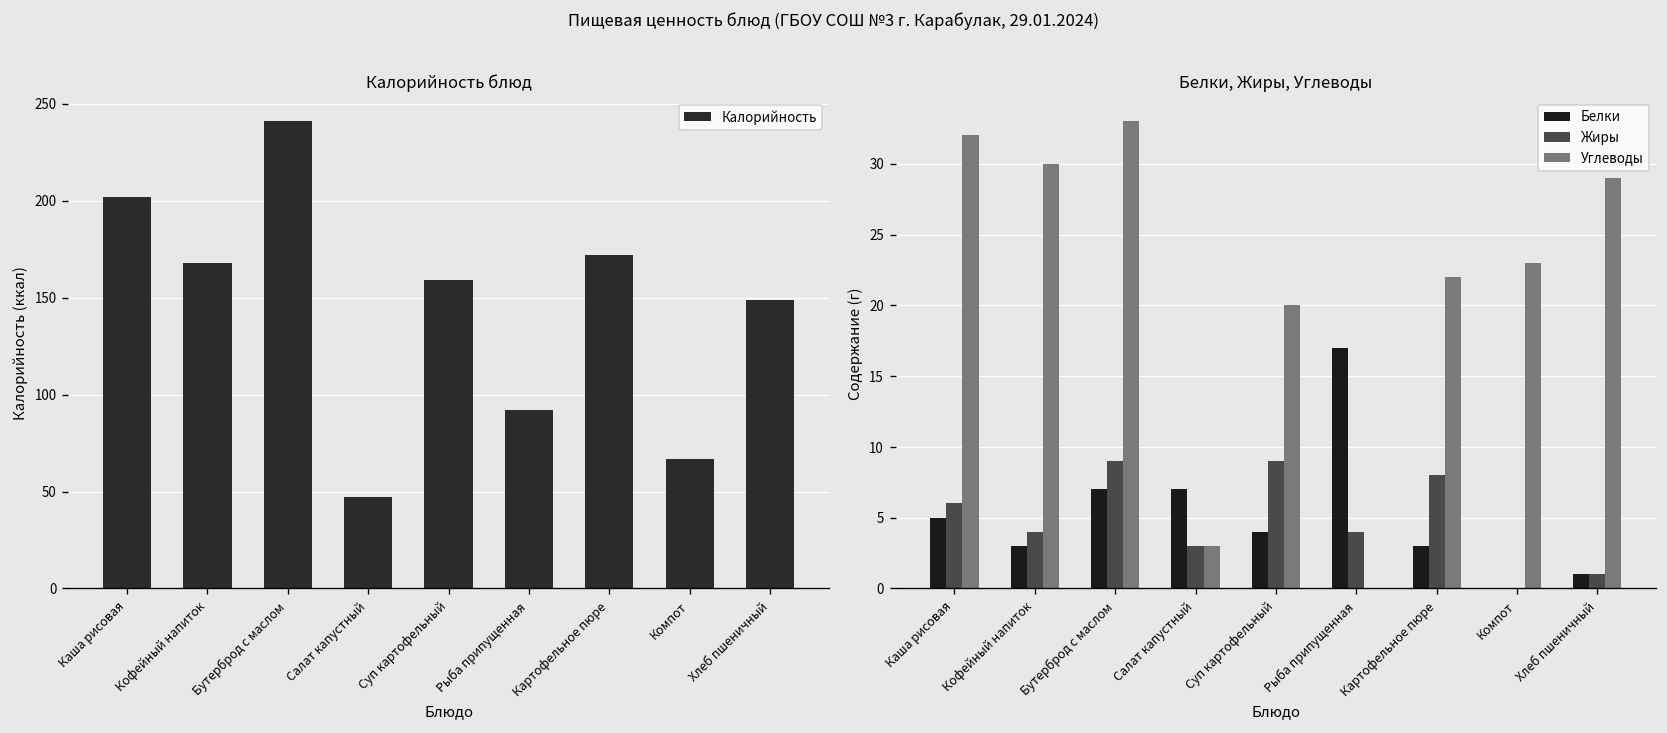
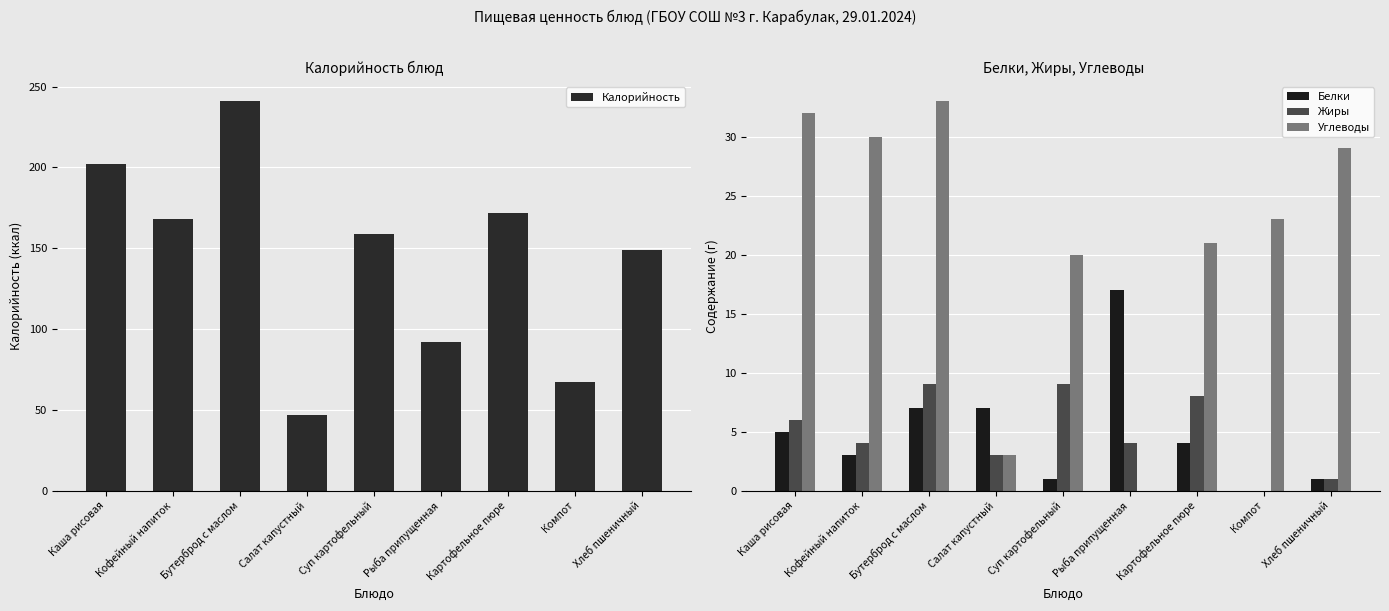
Белки, Жиры, Углеводы, Белки, Суп картофельный: 4 -> 1
Белки, Жиры, Углеводы, Белки, Картофельное пюре: 3 -> 4
Белки, Жиры, Углеводы, Углеводы, Картофельное пюре: 22 -> 21
